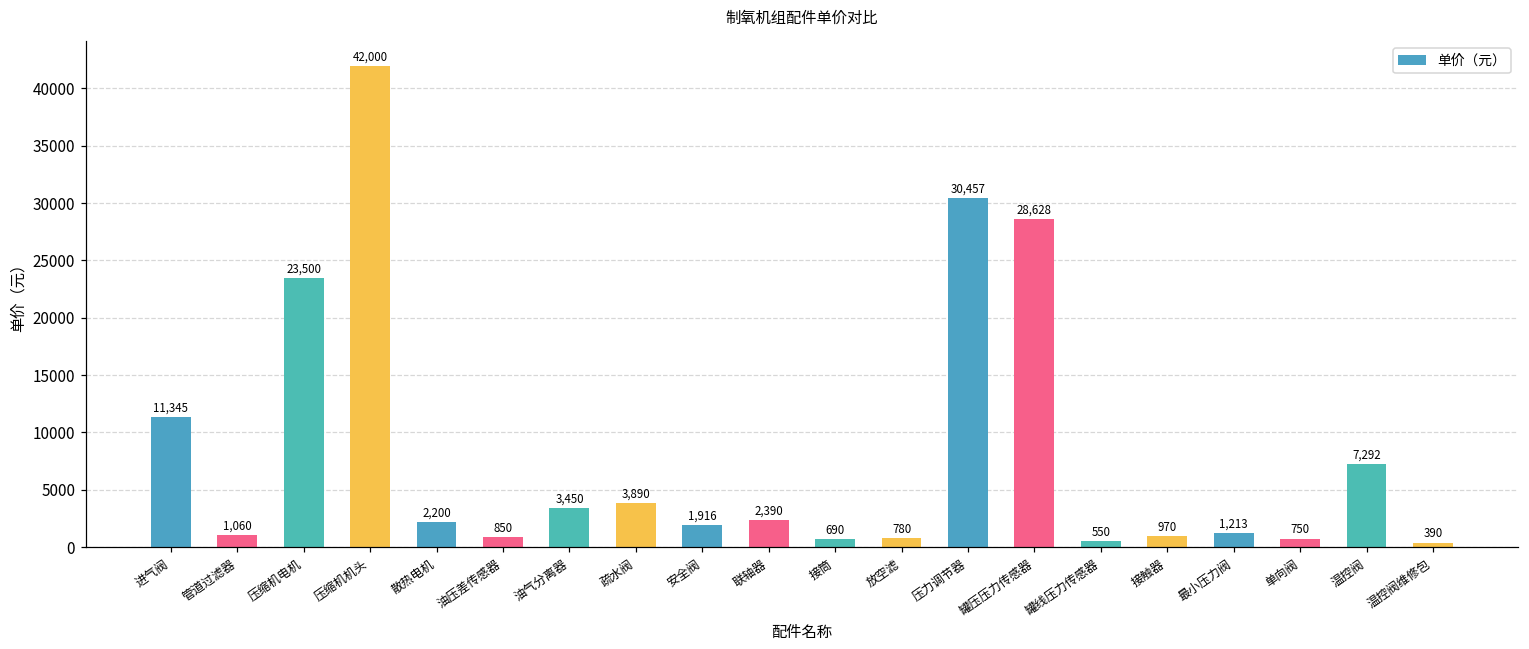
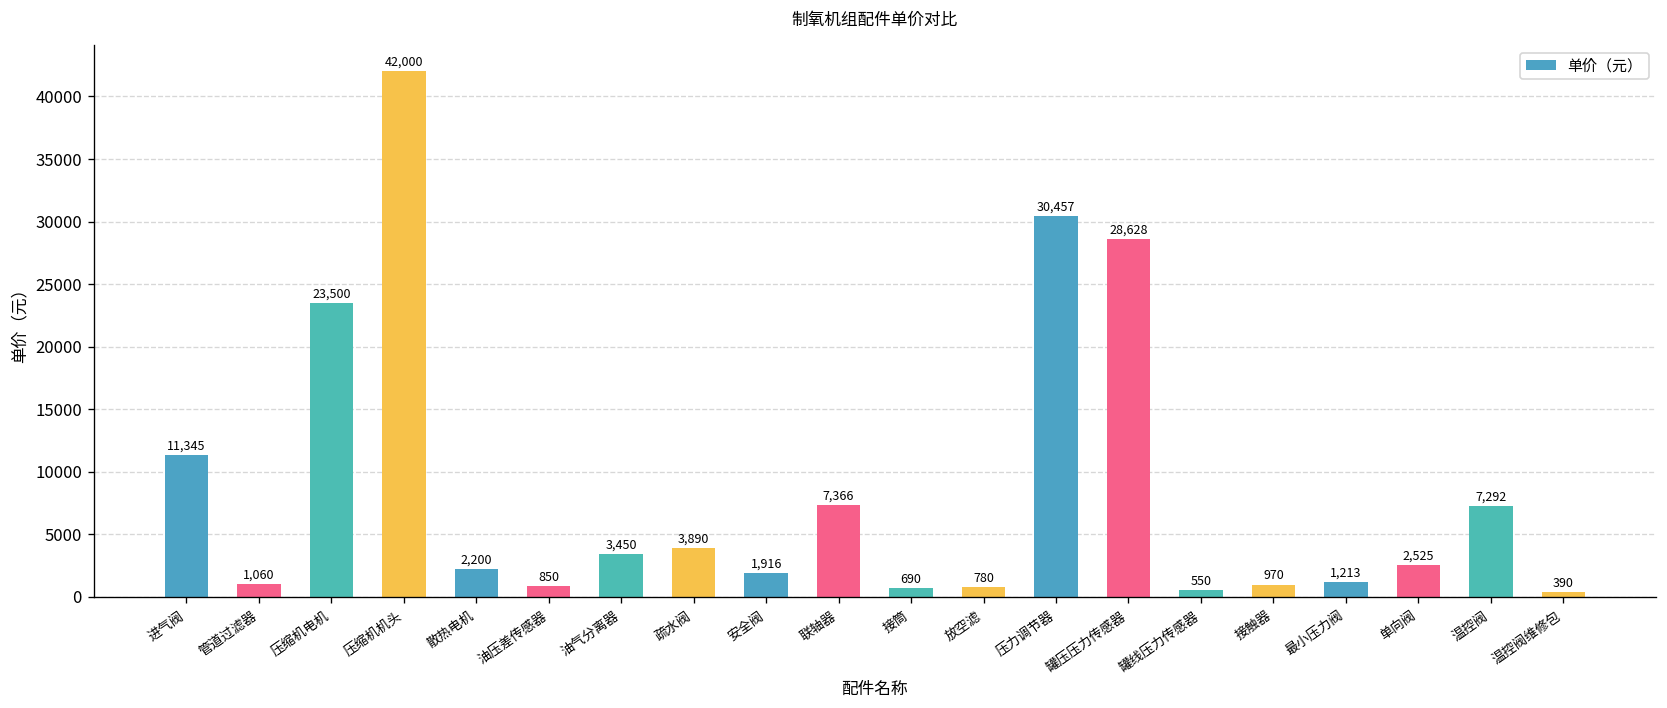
联轴器: 2,390 -> 7,366
单向阀: 750 -> 2,525
